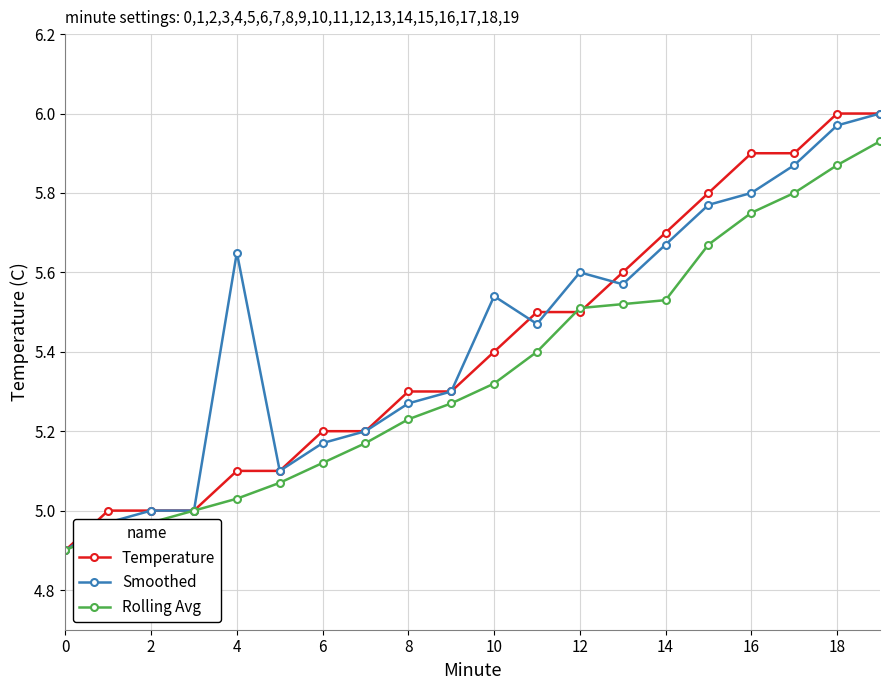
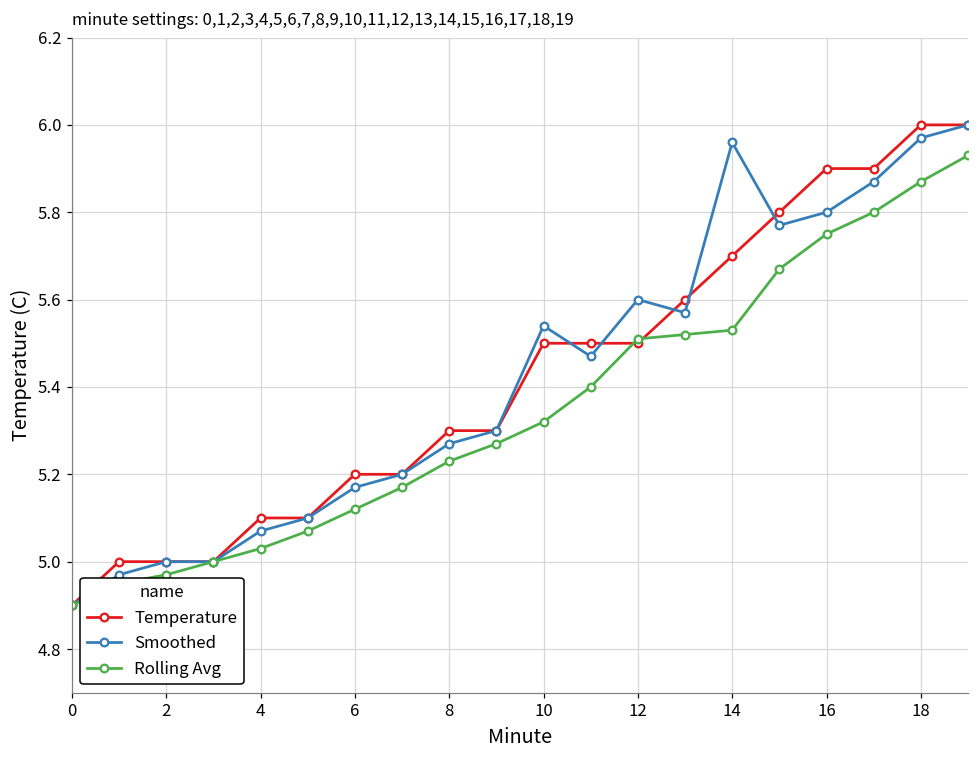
Smoothed, 4: 5.65 -> 5.07
Temperature, 10: 5.4 -> 5.5
Smoothed, 14: 5.67 -> 5.96
